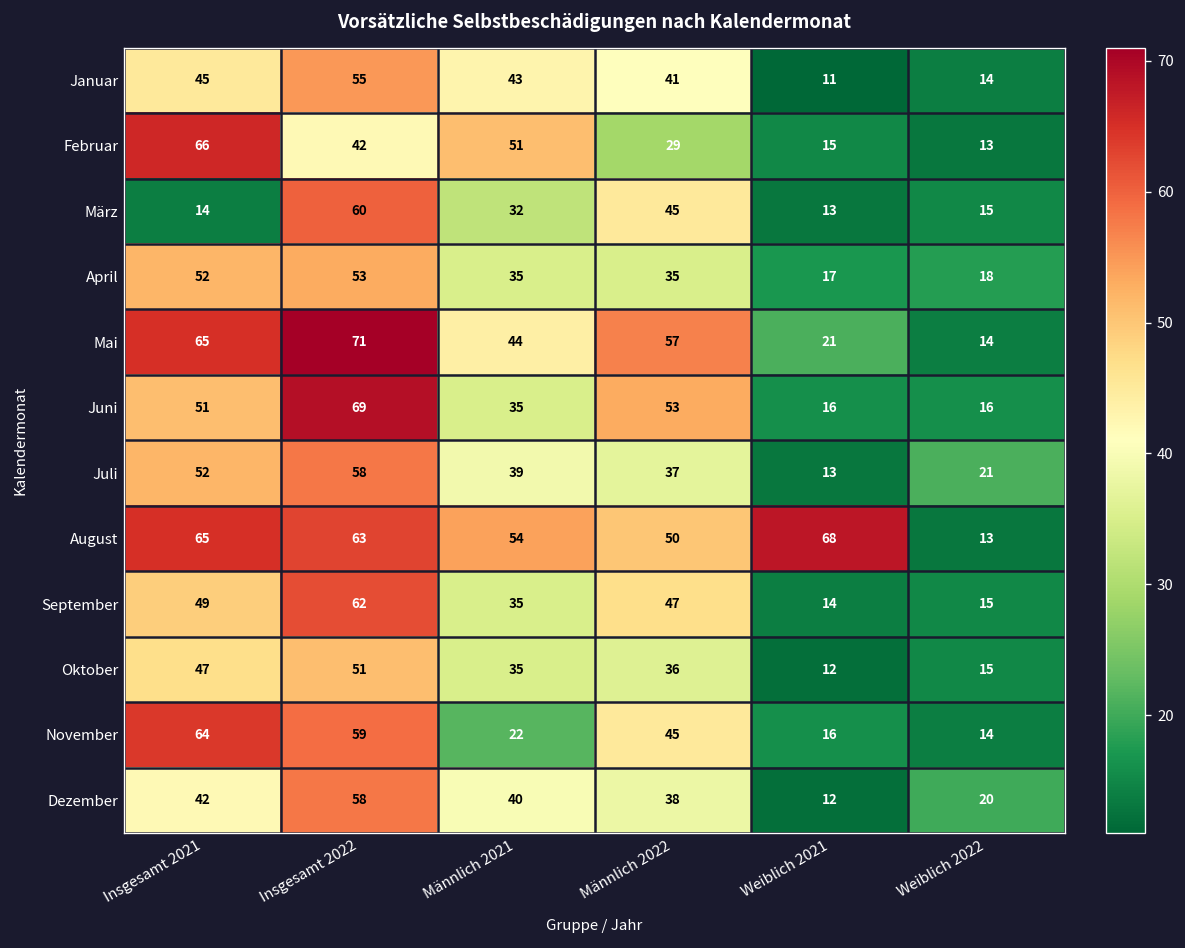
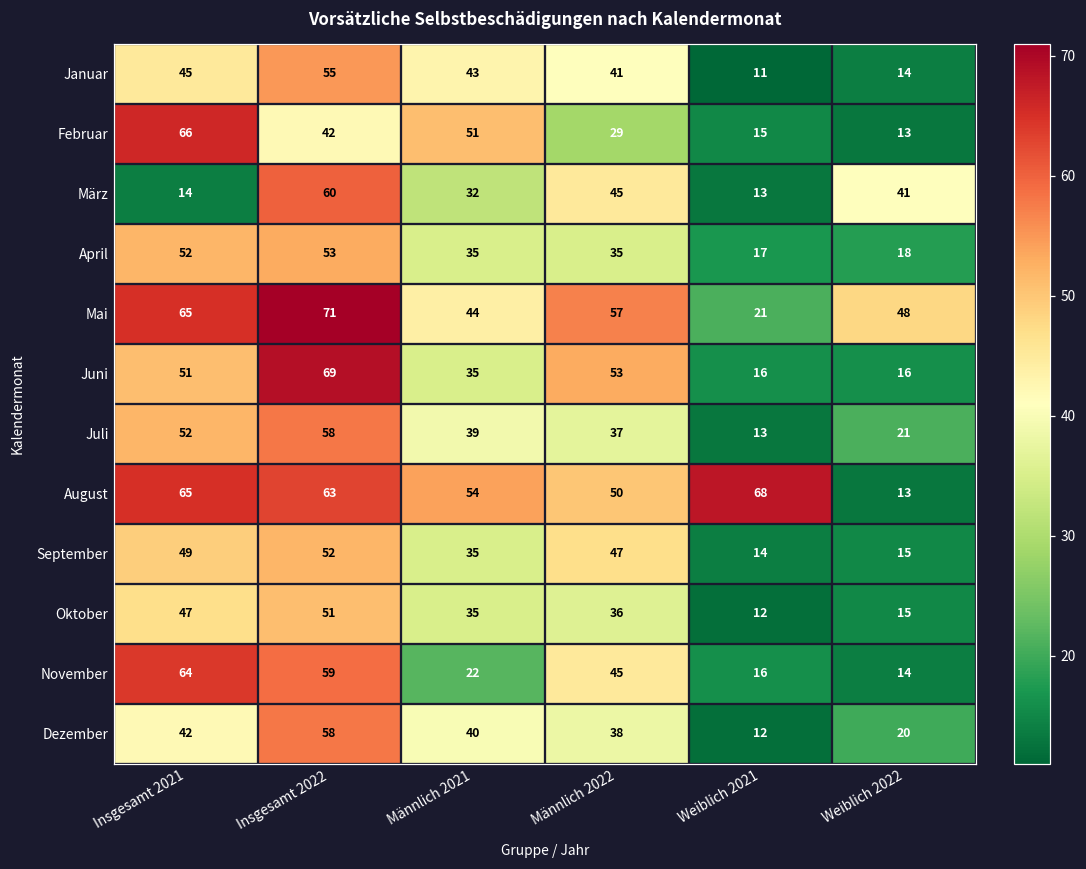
März, Weiblich 2022: 15 -> 41
Mai, Weiblich 2022: 14 -> 48
September, Insgesamt 2022: 62 -> 52
